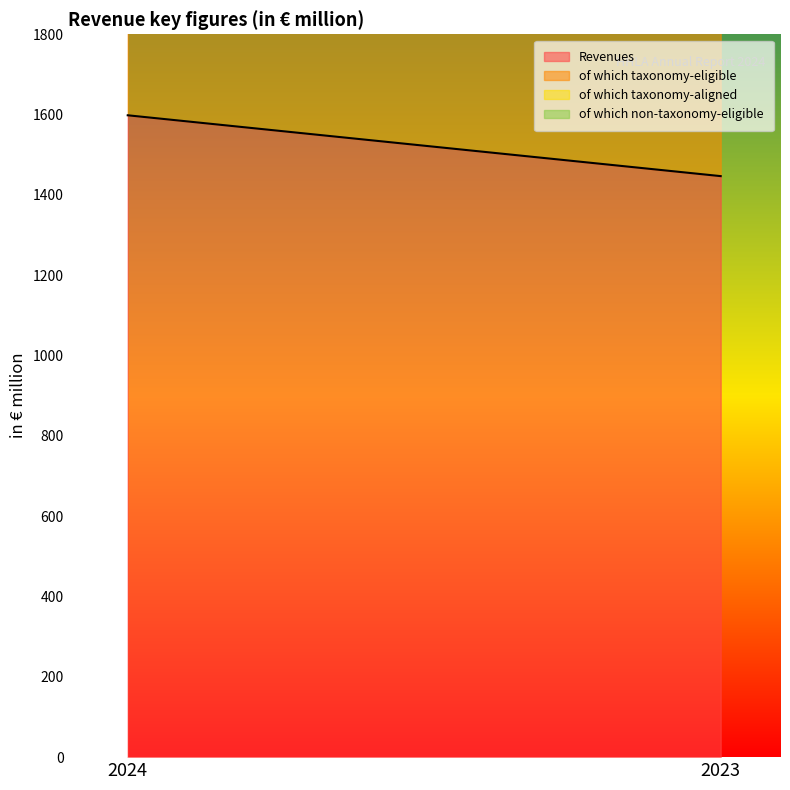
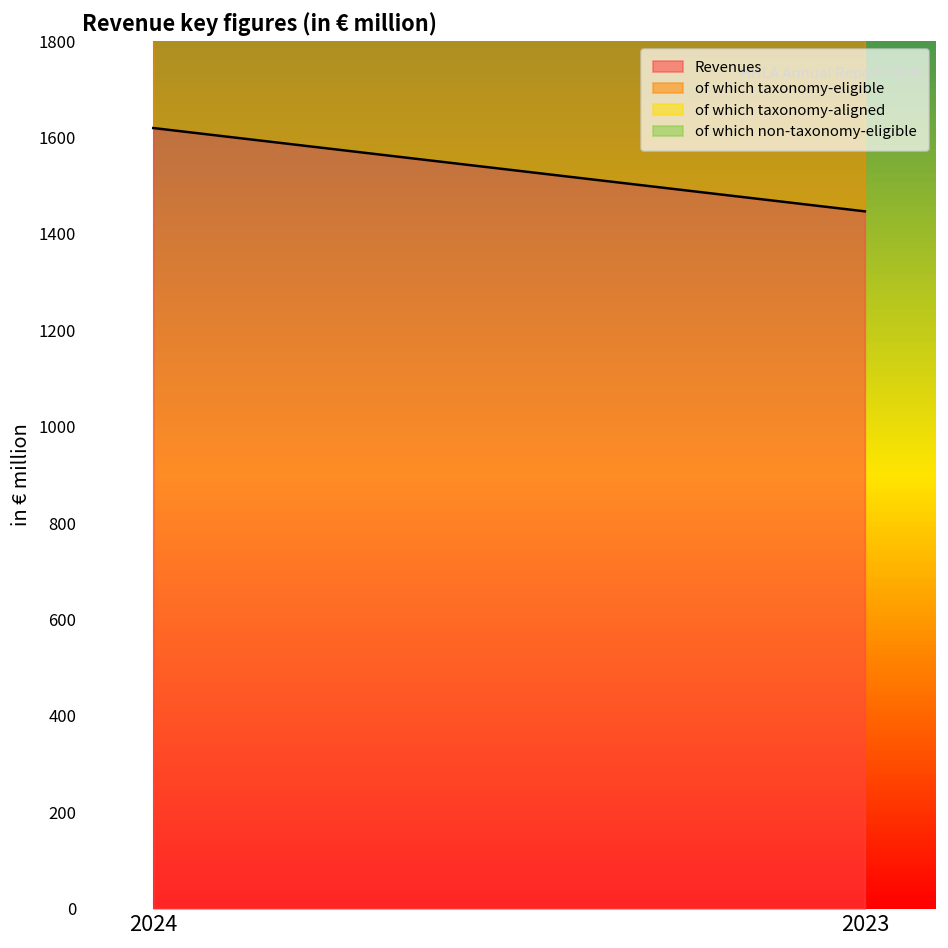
Revenues, 2024: 1600 -> 1620
